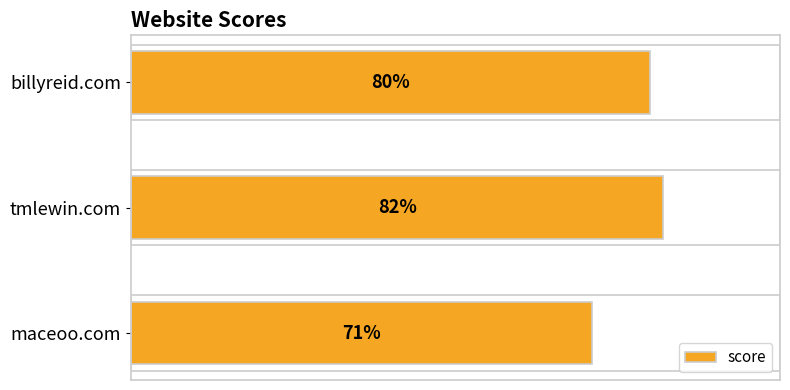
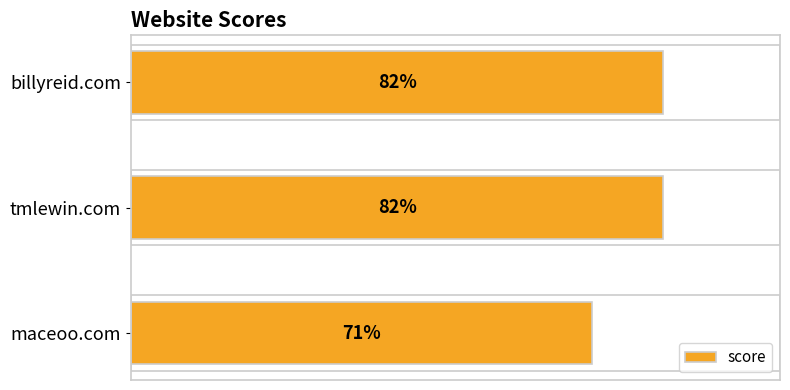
billyreid.com: 80% -> 82%
